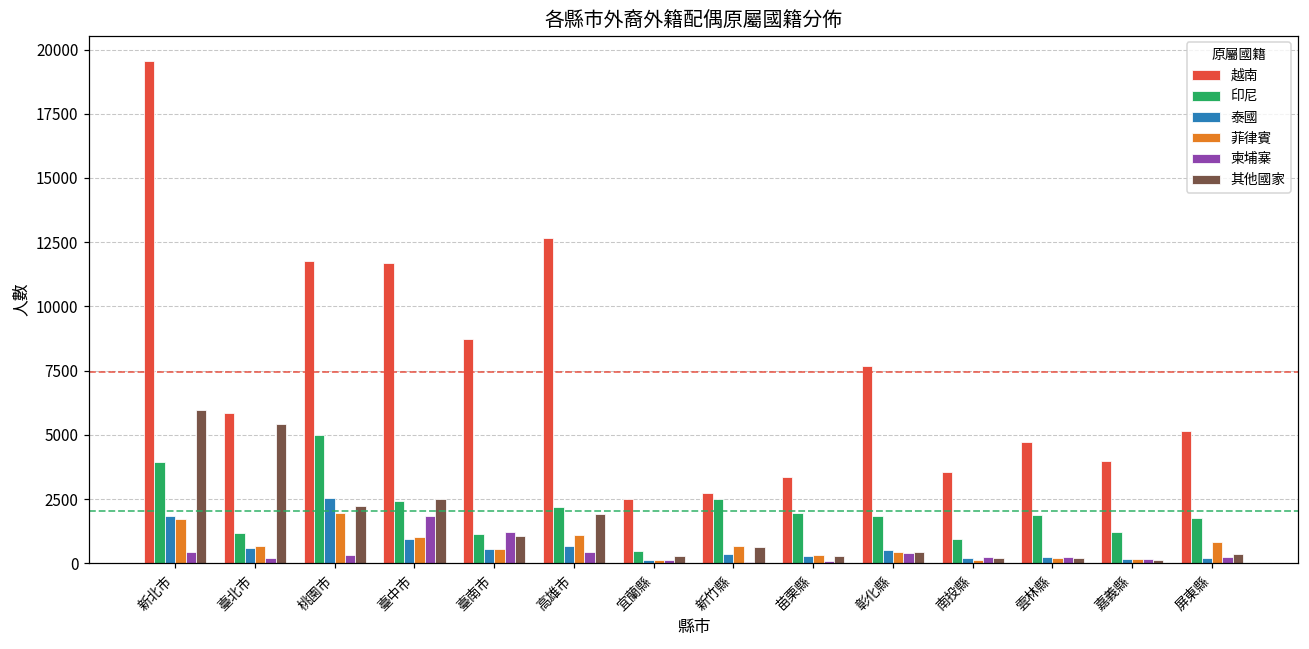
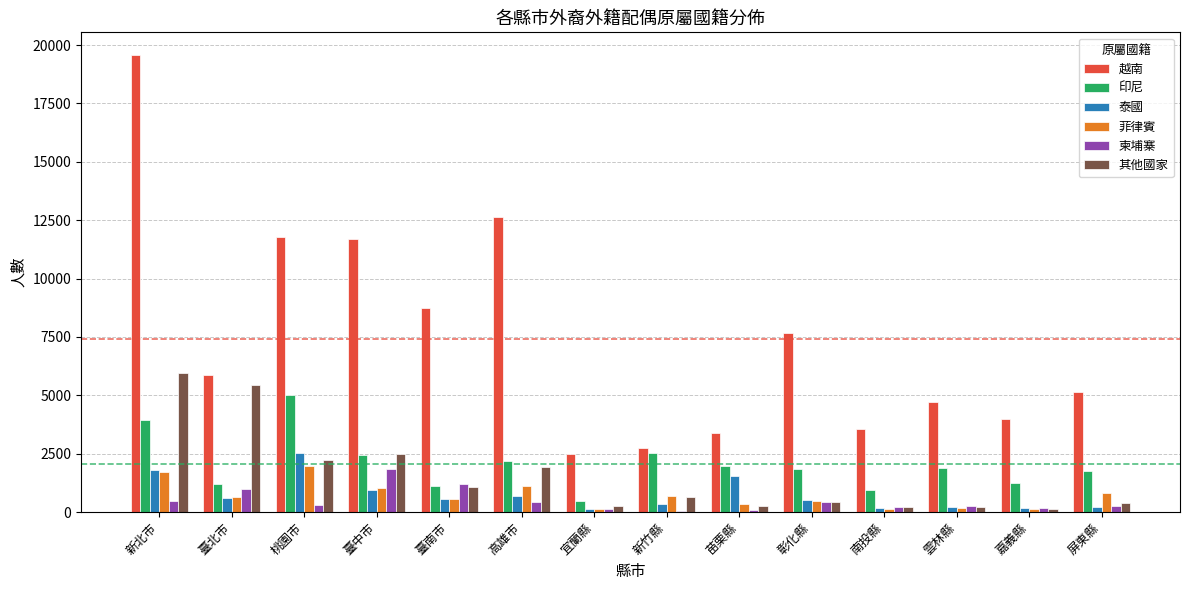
柬埔寨, 臺北市: 200 -> 1000
泰國, 苗栗縣: 300 -> 1500
